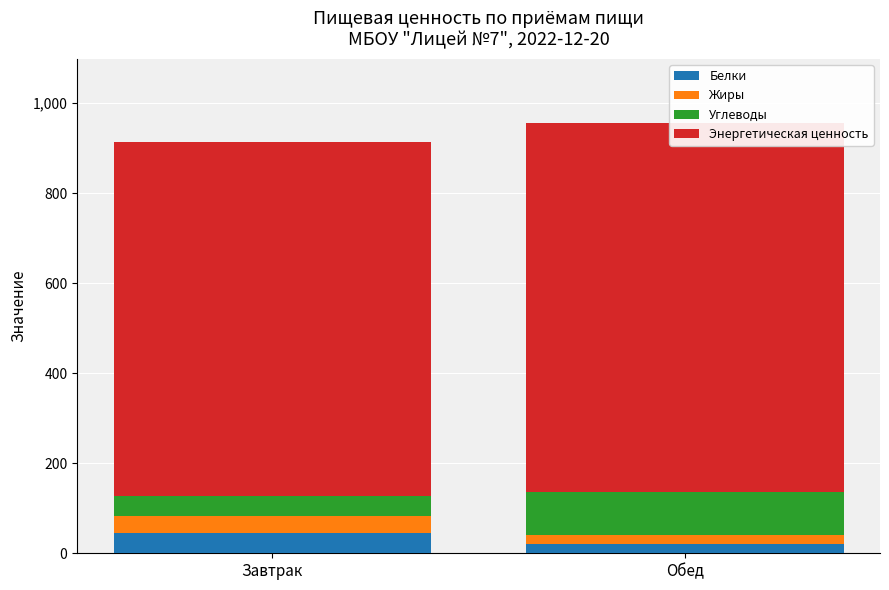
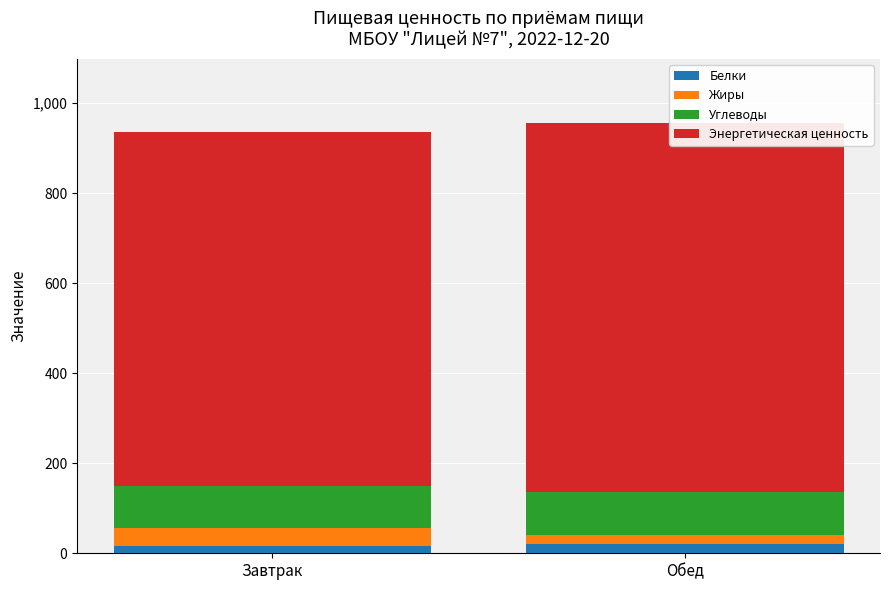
Белки, Завтрак: 40 -> 20
Углеводы, Завтрак: 40 -> 90
